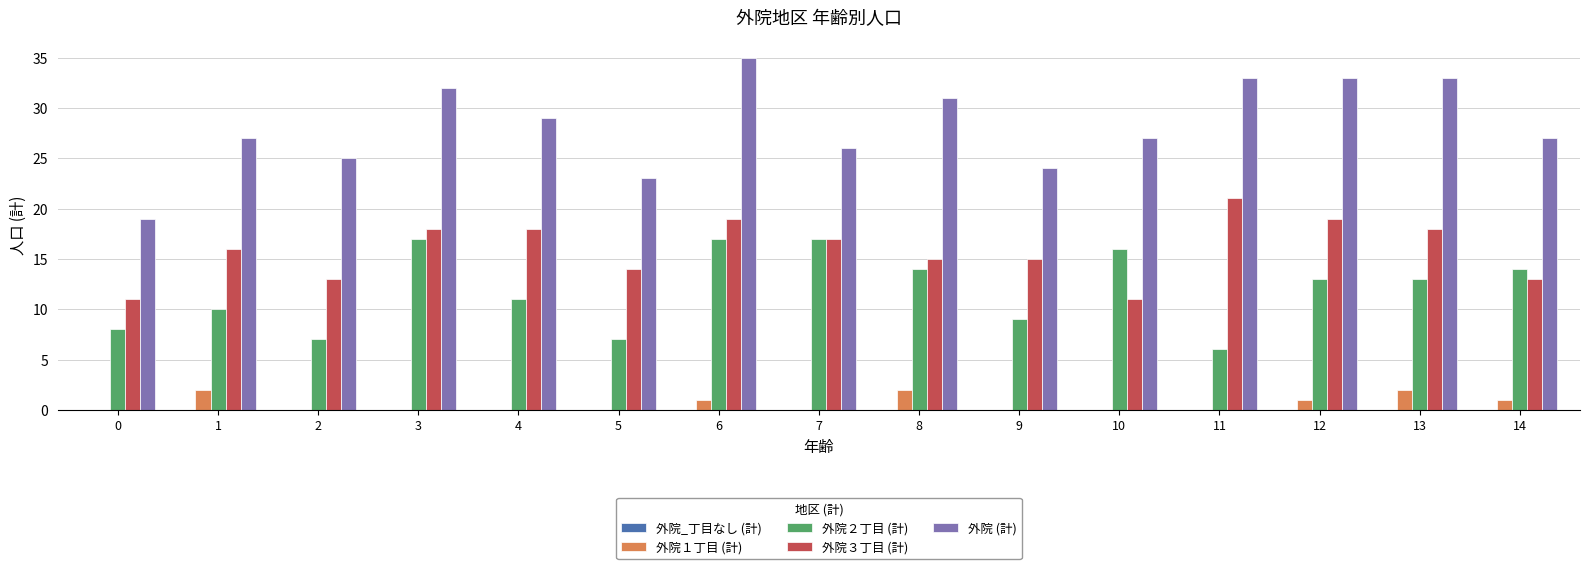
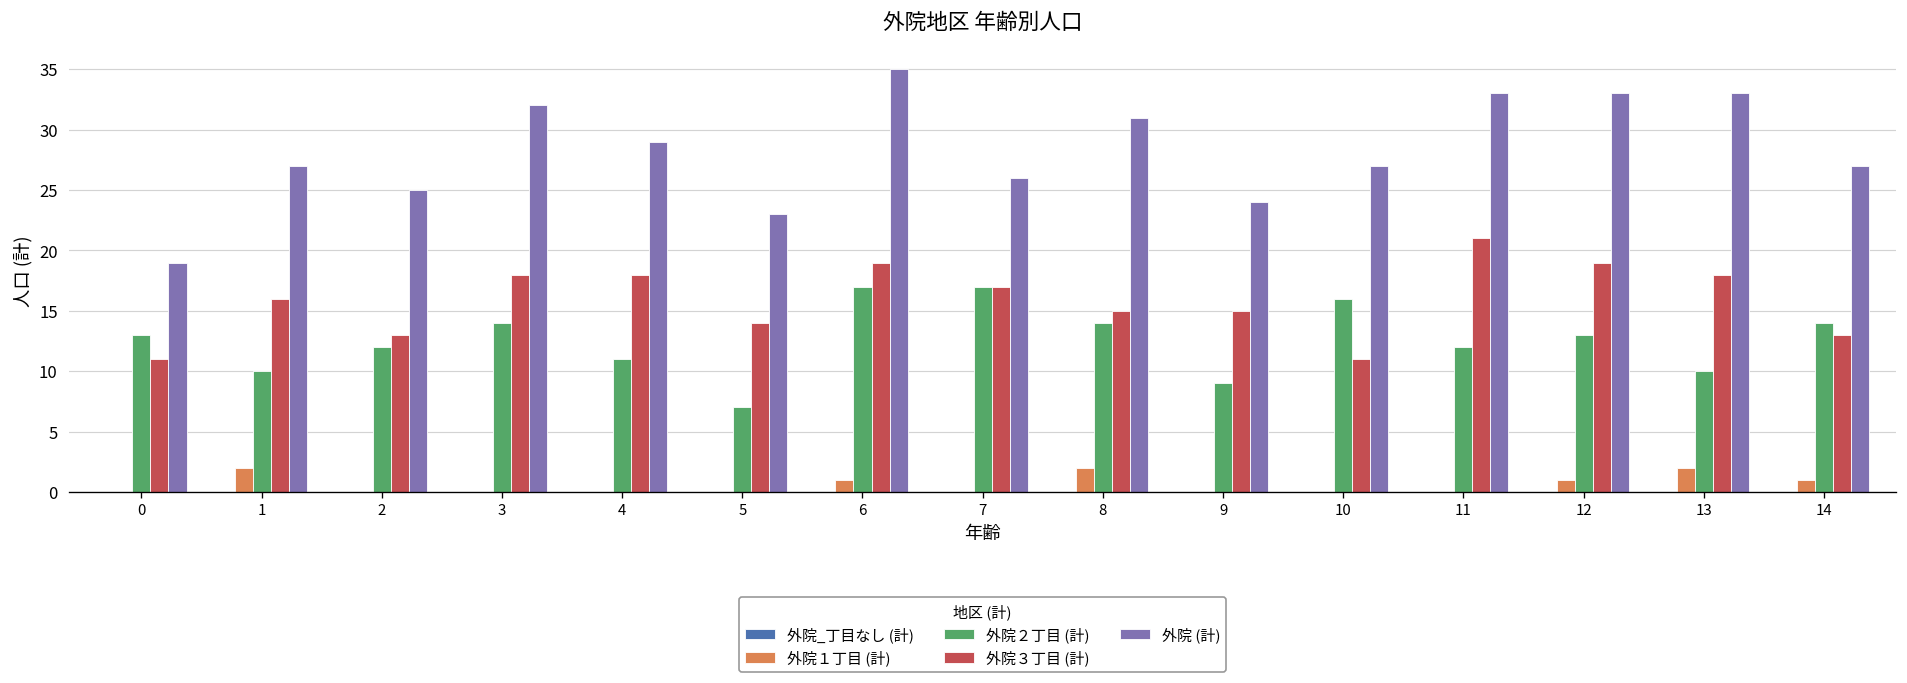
外院２丁目 (計), 0: 8 -> 13
外院２丁目 (計), 2: 7 -> 12
外院２丁目 (計), 3: 17 -> 14
外院２丁目 (計), 11: 6 -> 12
外院２丁目 (計), 13: 13 -> 10
